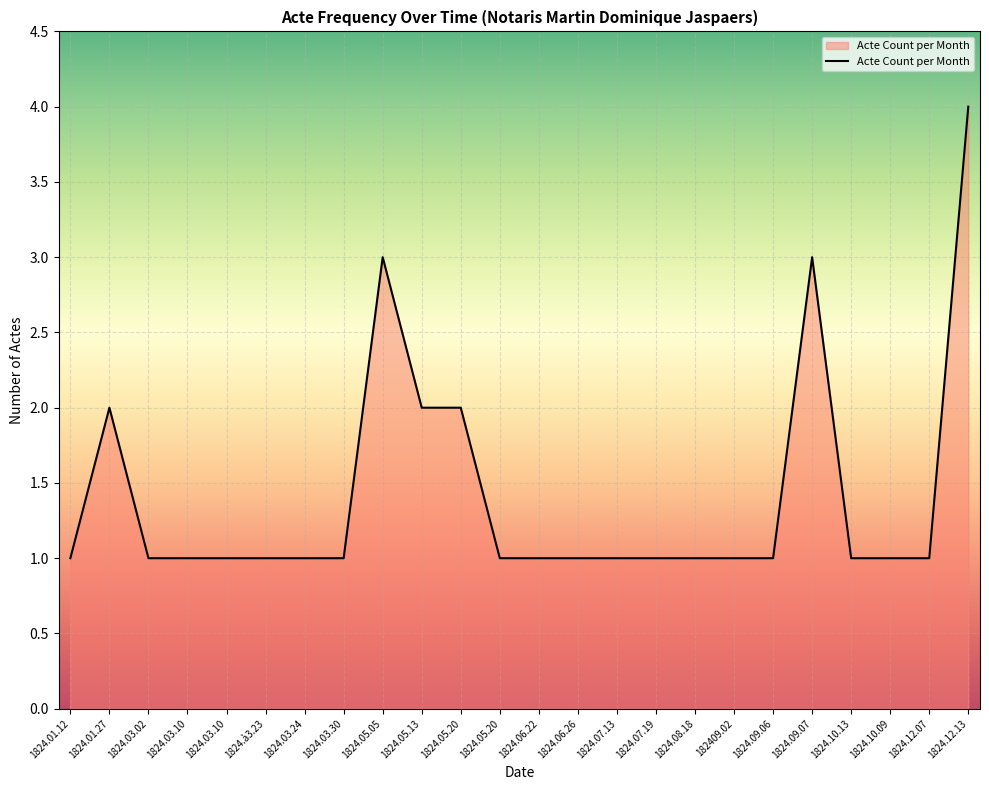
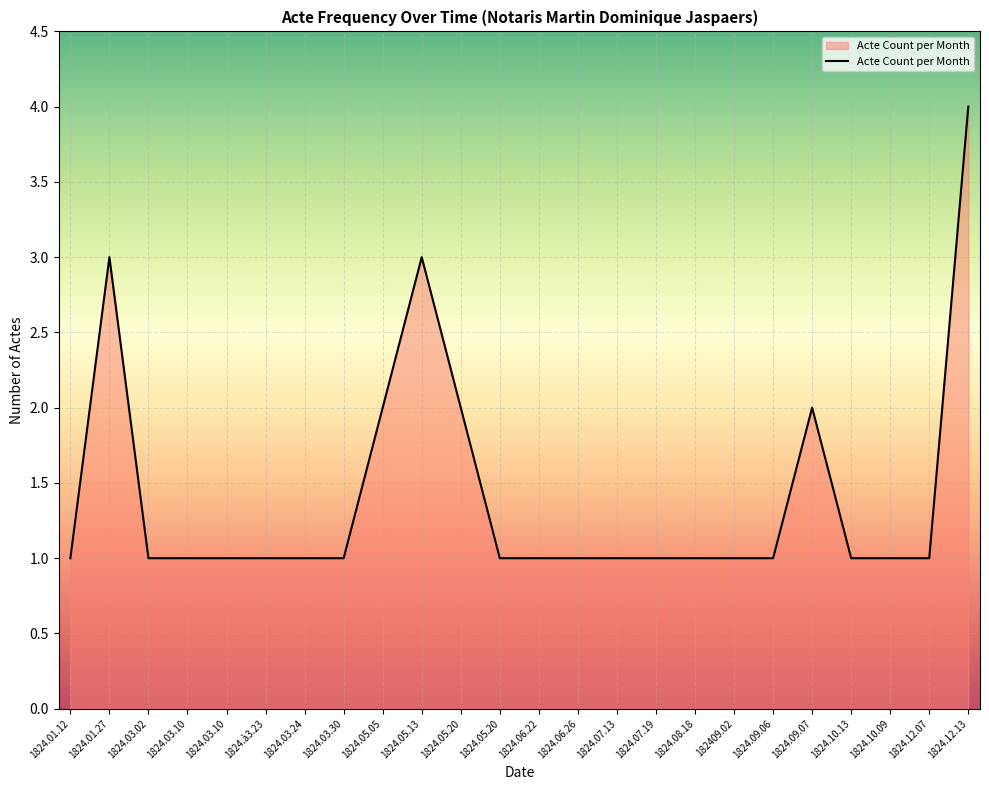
1824.01.27: 2 -> 3
1824.05.05: 3 -> 2
1824.05.13: 2 -> 3
1824.09.07: 3 -> 2
